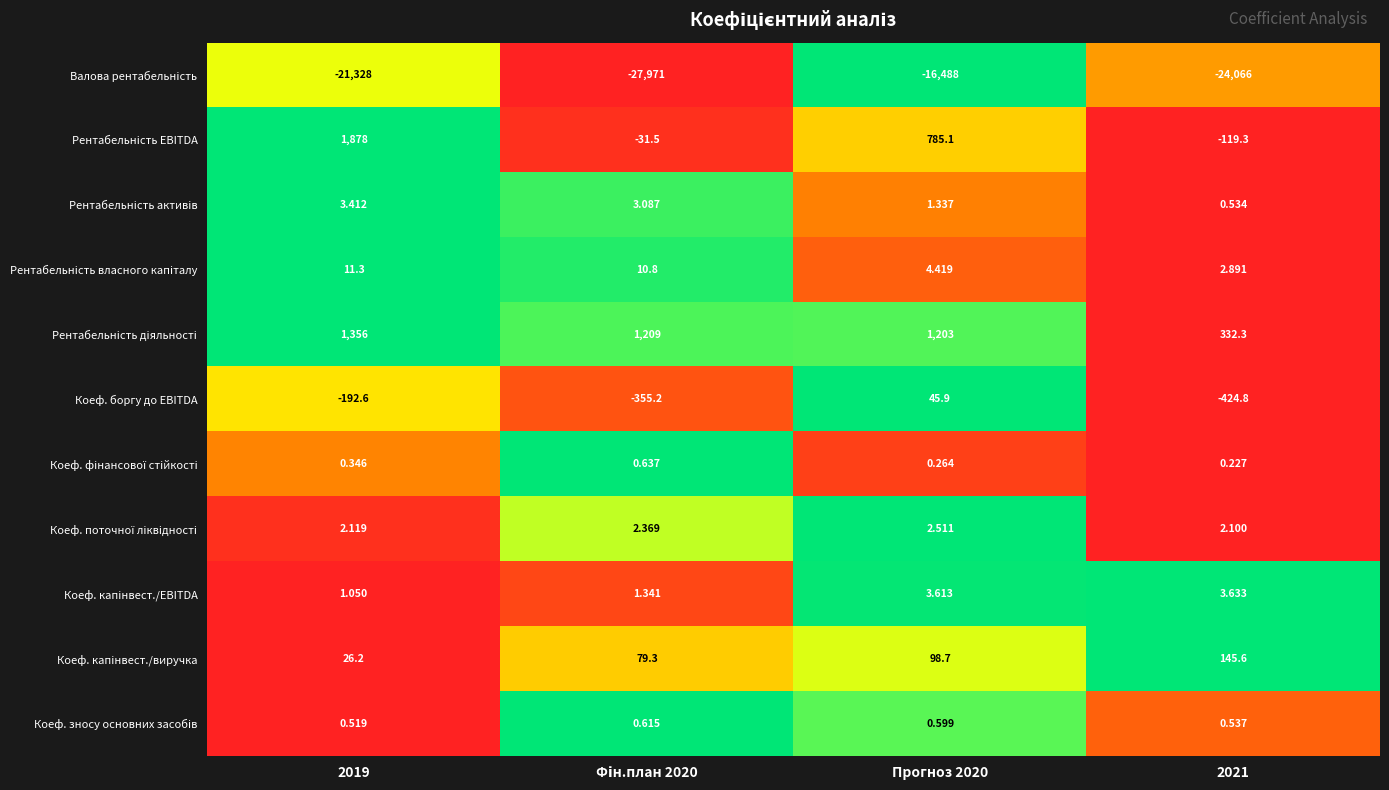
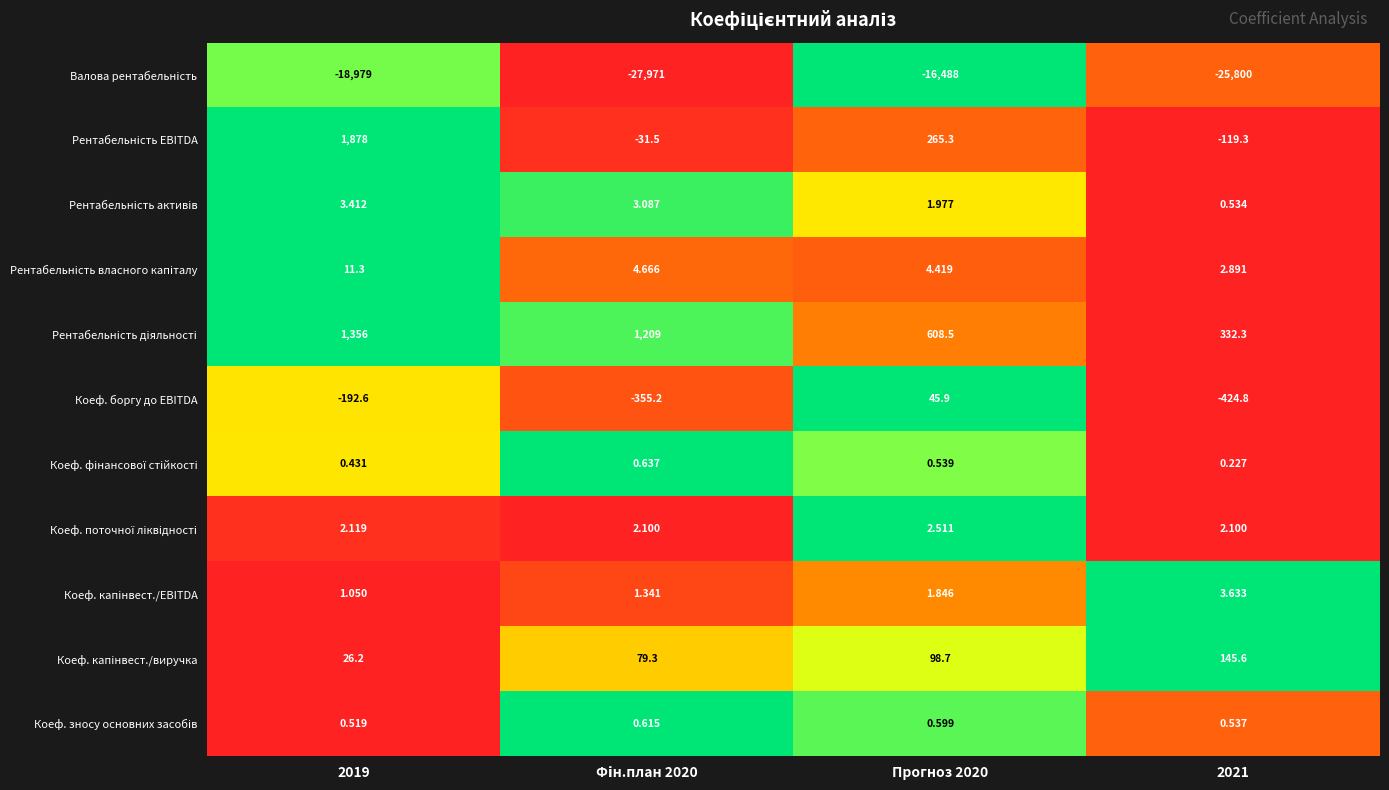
Валова рентабельність, 2019: -21,328 -> -18,979
Валова рентабельність, 2021: -24,066 -> -25,800
Рентабельність EBITDA, Прогноз 2020: 785.1 -> 265.3
Рентабельність активів, Прогноз 2020: 1.337 -> 1.977
Рентабельність власного капіталу, Фін.план 2020: 10.8 -> 4.666
Рентабельність діяльності, Прогноз 2020: 1,203 -> 608.5
Коеф. фінансової стійкості, 2019: 0.346 -> 0.431
Коеф. фінансової стійкості, Прогноз 2020: 0.264 -> 0.539
Коеф. поточної ліквідності, Фін.план 2020: 2.369 -> 2.100
Коеф. капінвест./EBITDA, Прогноз 2020: 3.613 -> 1.846
